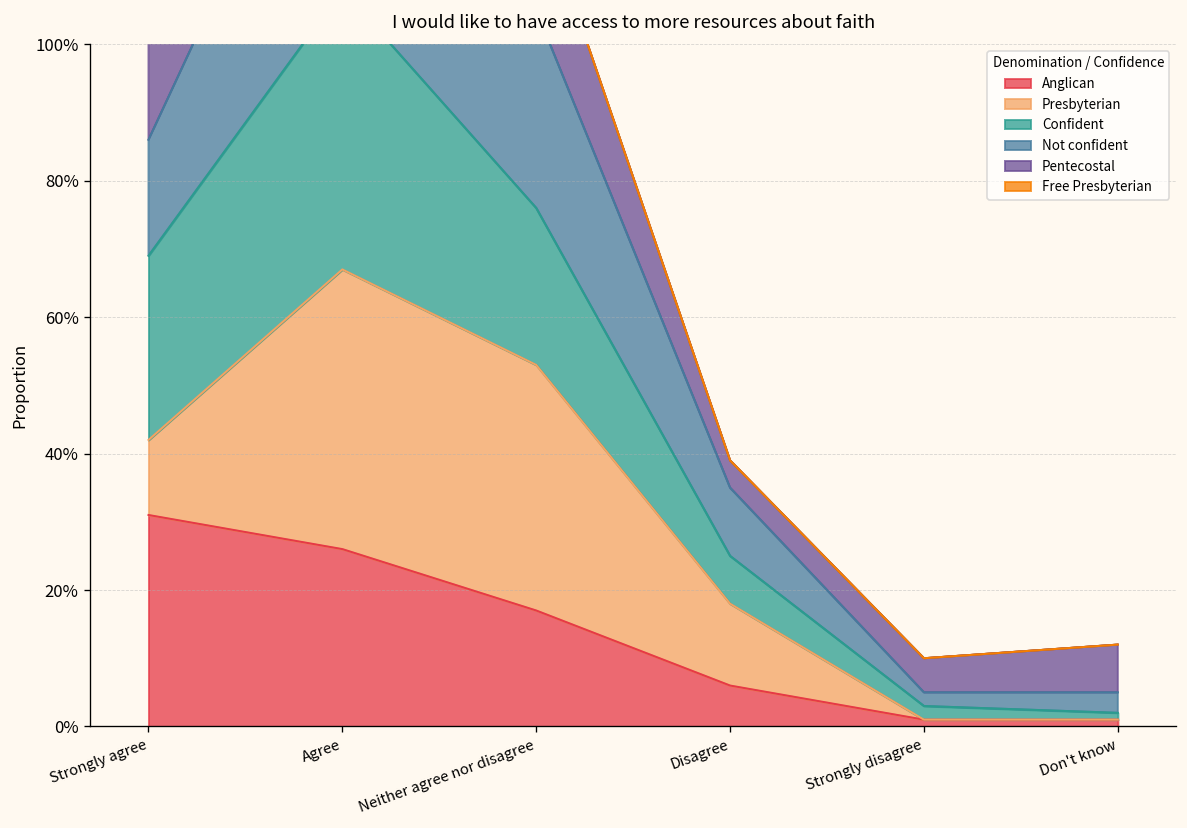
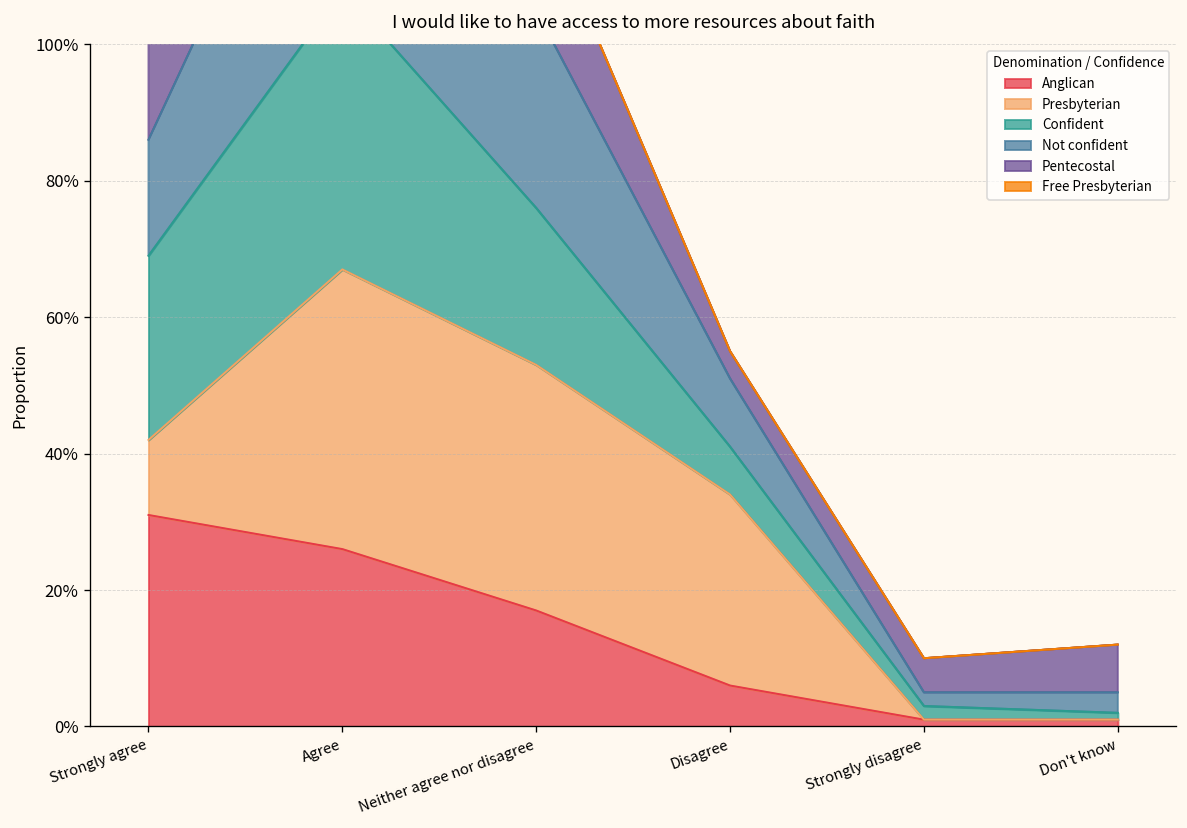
Presbyterian, Disagree: 12% -> 28%
